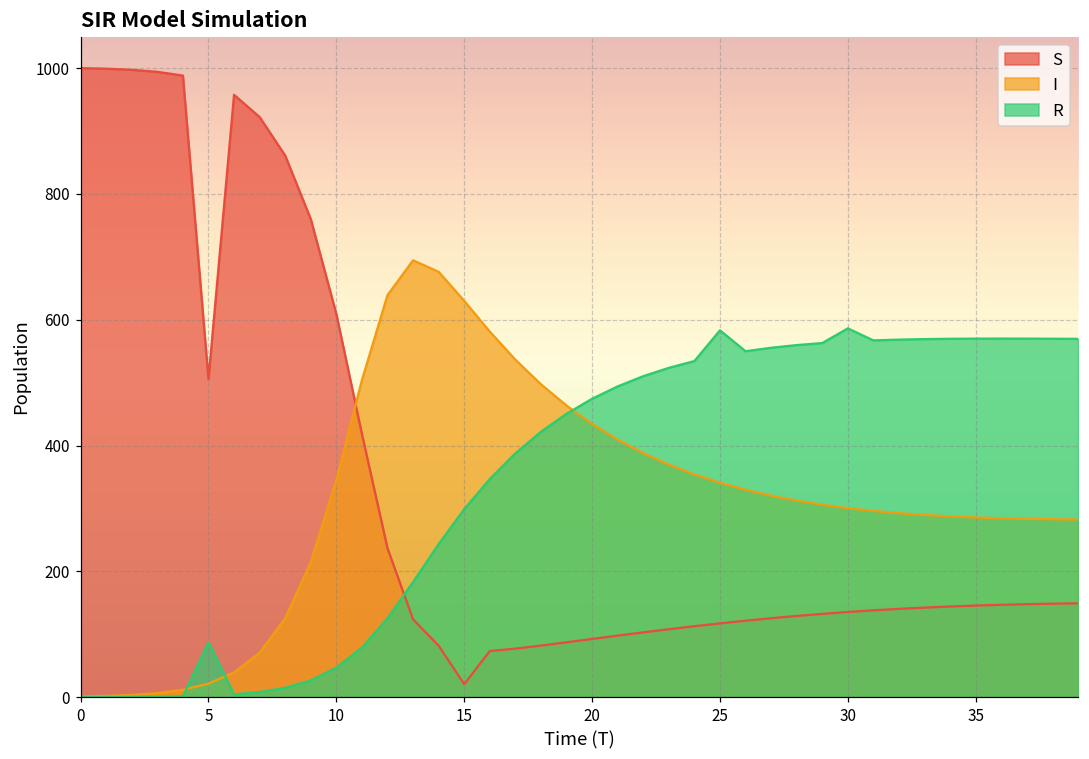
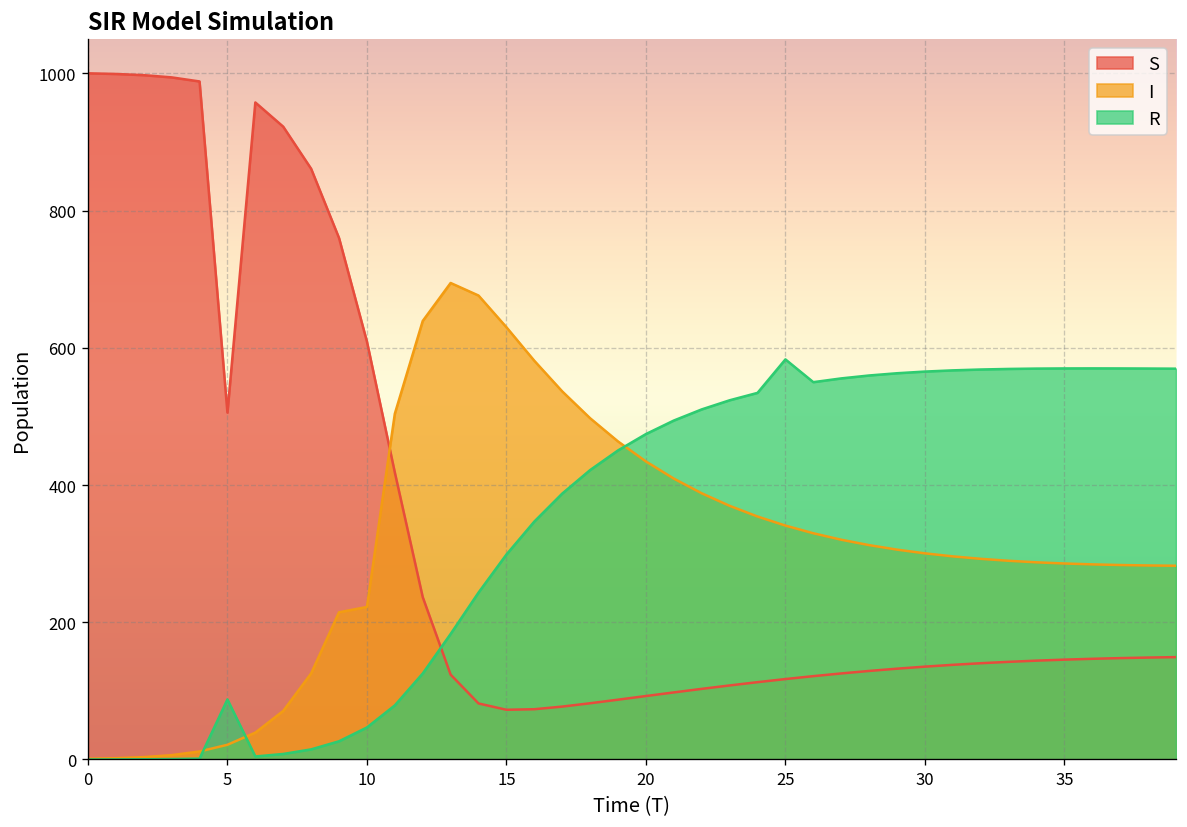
I, 10: 350 -> 220
S, 15: 20 -> 70
R, 30: 590 -> 570
